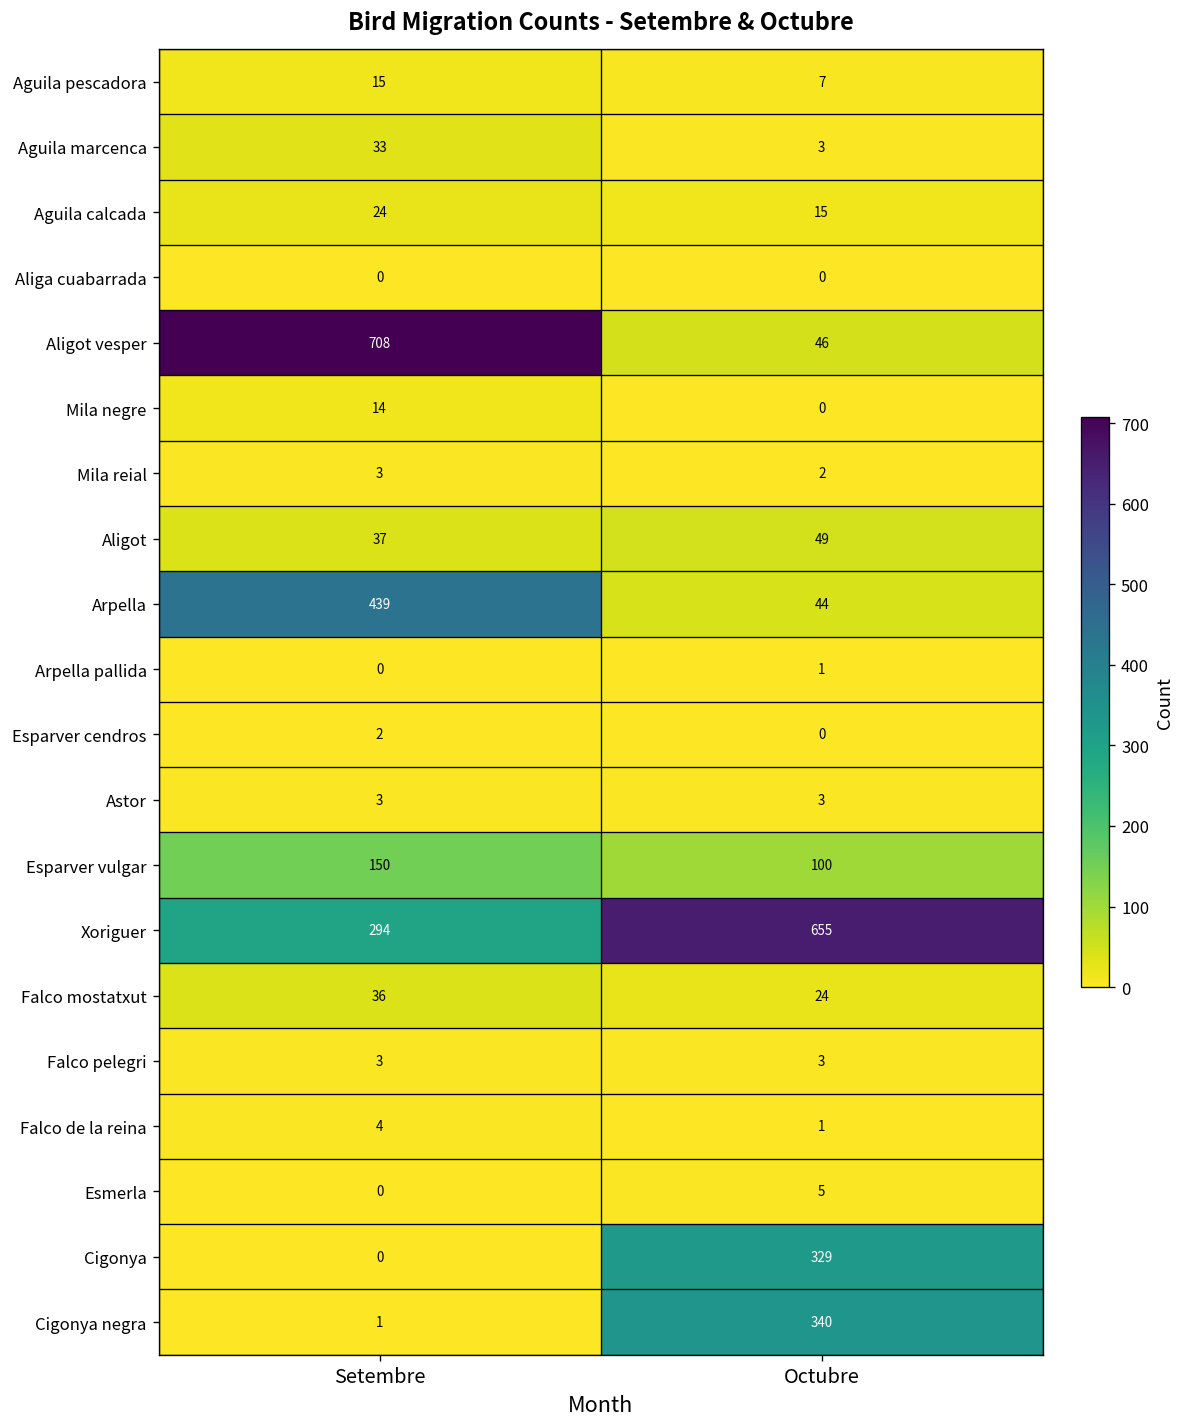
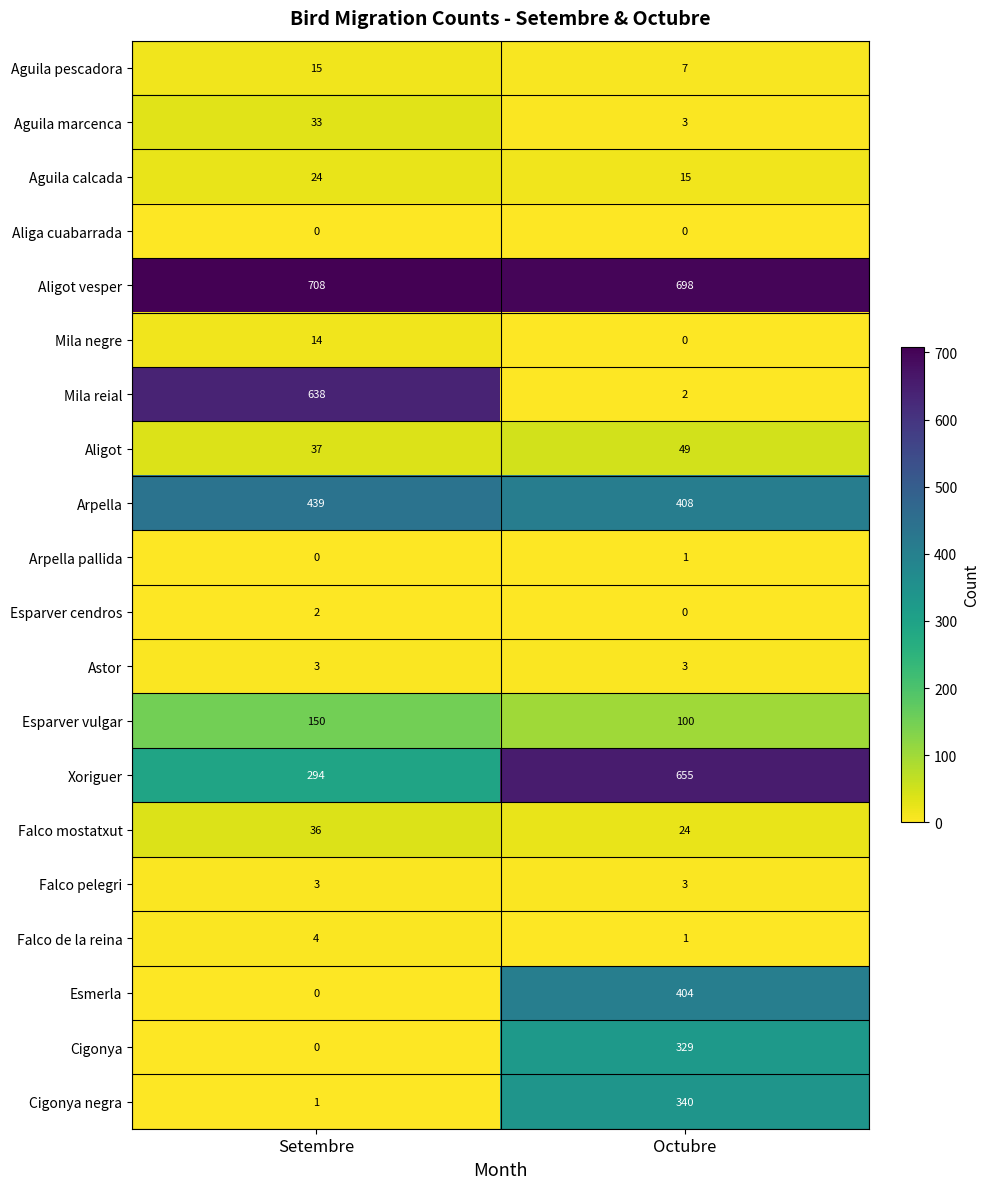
Aligot vesper, Octubre: 46 -> 698
Mila reial, Setembre: 3 -> 638
Arpella, Octubre: 44 -> 408
Esmerla, Octubre: 5 -> 404
